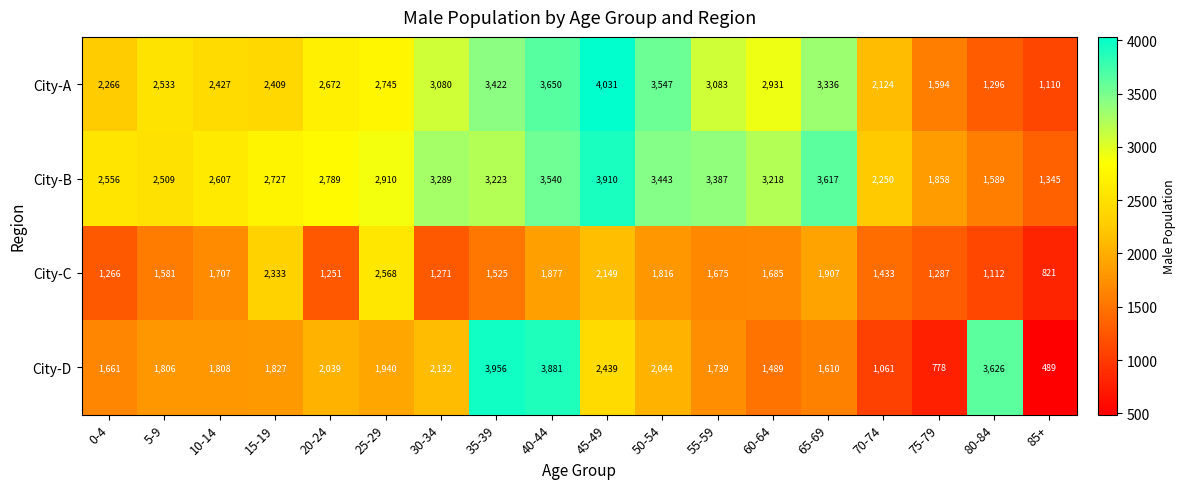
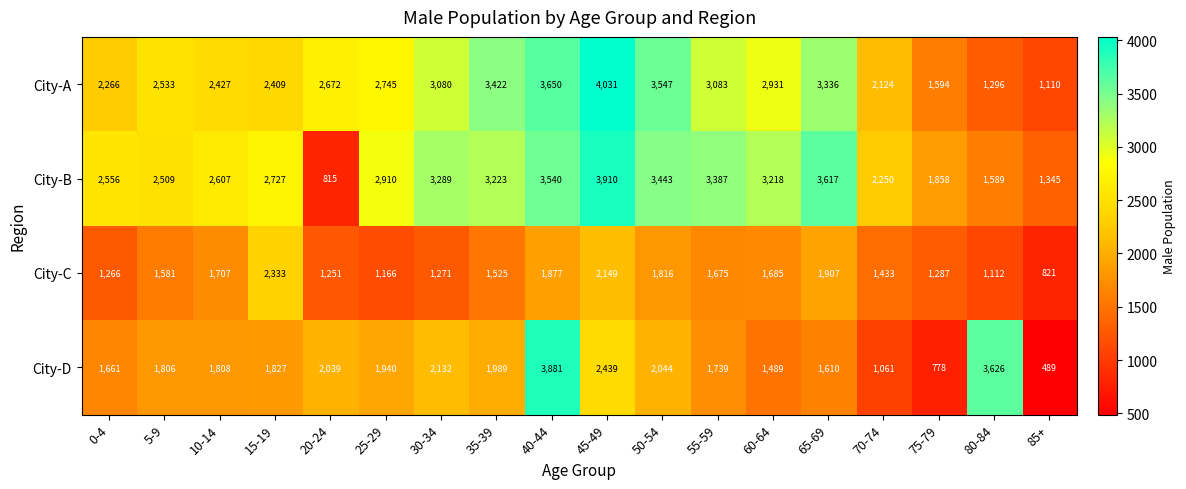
City-B, 20-24: 2,789 -> 815
City-C, 25-29: 2,568 -> 1,166
City-D, 35-39: 3,956 -> 1,989
